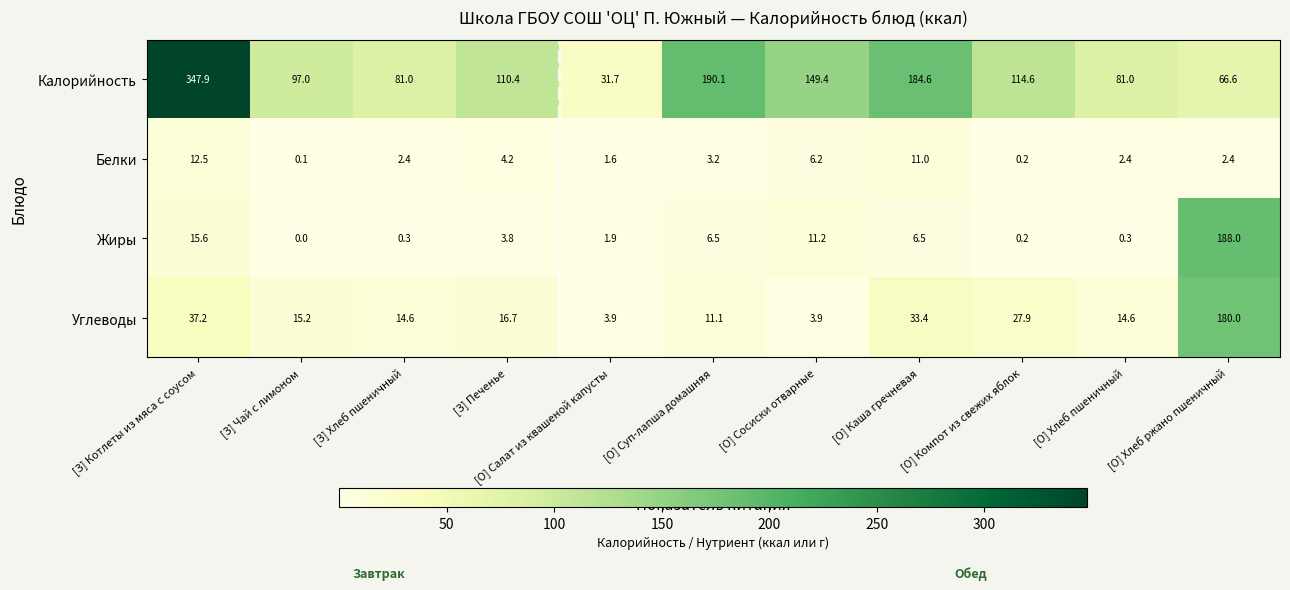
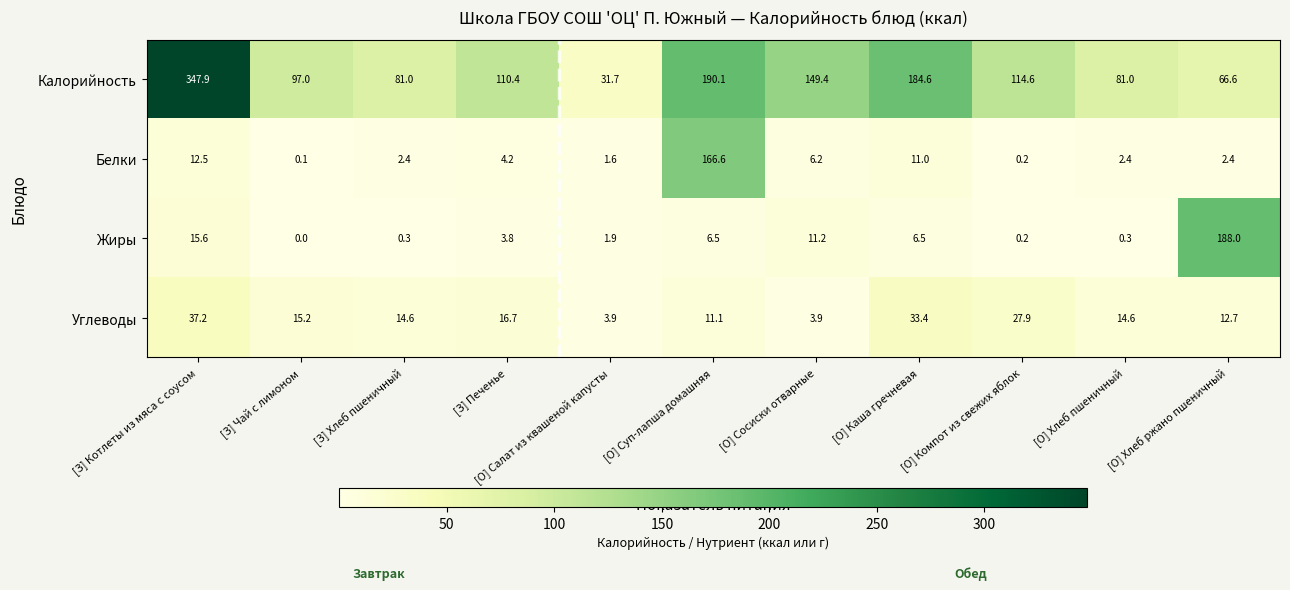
Белки, [О] Суп-лапша домашняя: 3.2 -> 166.6
Углеводы, [О] Хлеб ржано пшеничный: 180.0 -> 12.7
